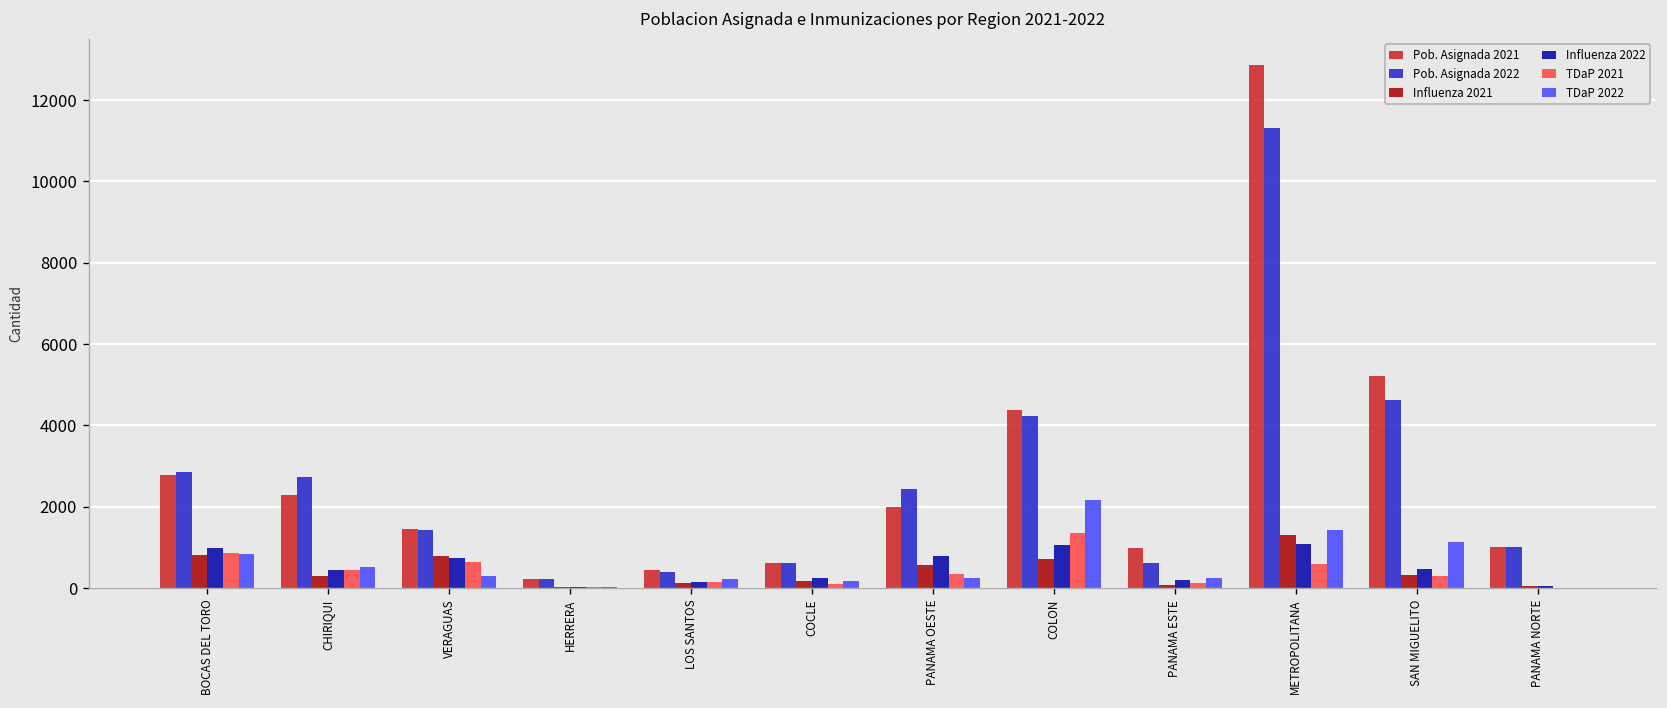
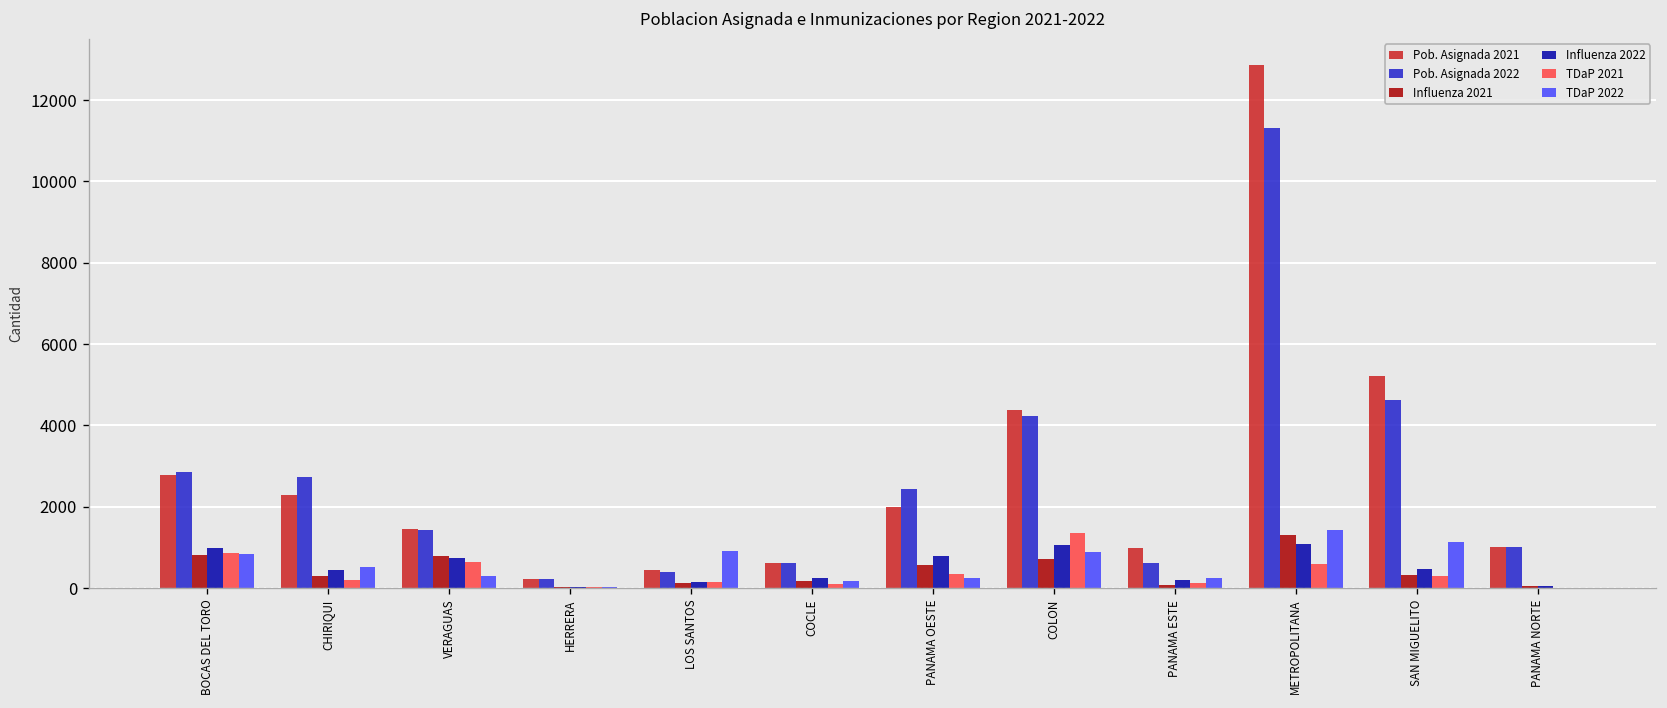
TDaP 2021, CHIRIQUI: 400 -> 200
TDaP 2022, LOS SANTOS: 200 -> 900
TDaP 2022, COLON: 2200 -> 900
